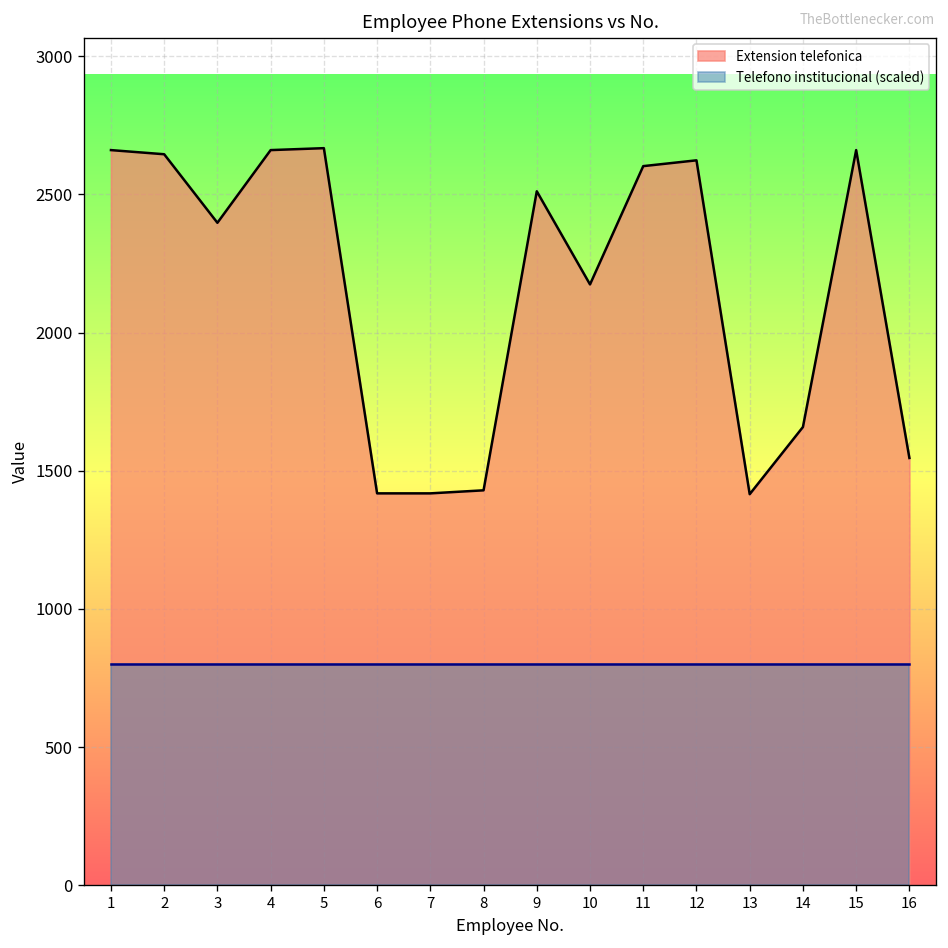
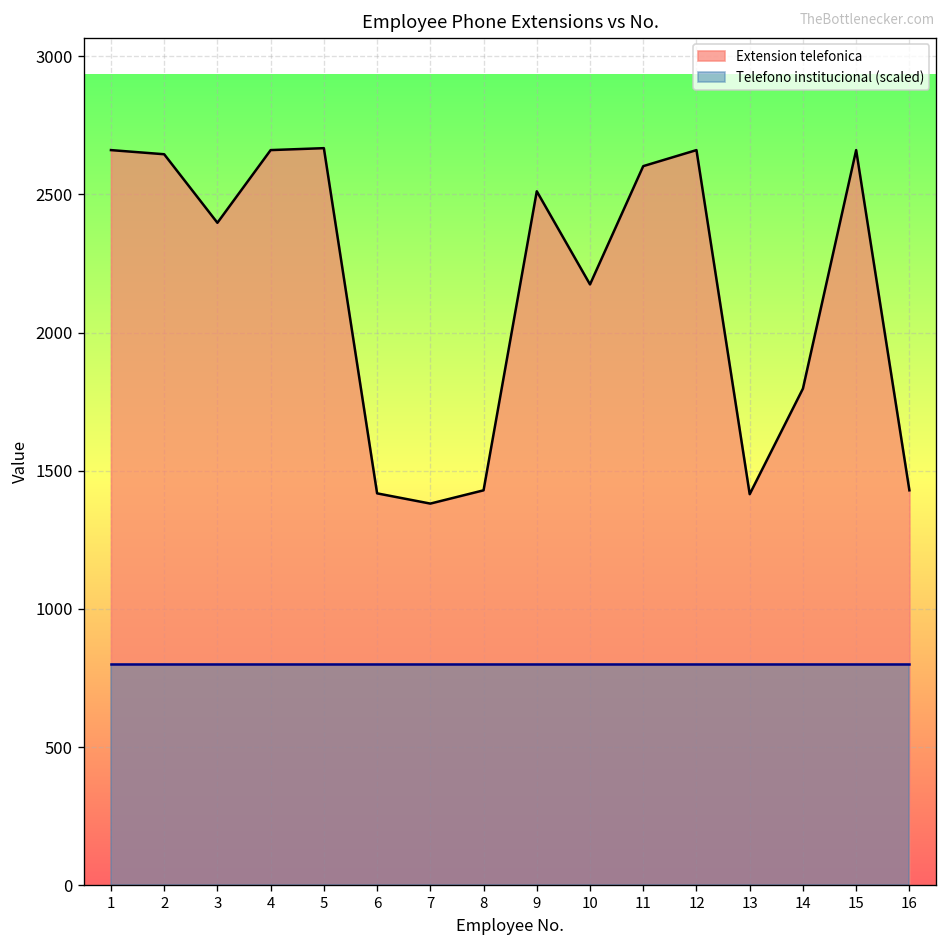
Extension telefonica, 7: 1420 -> 1380
Extension telefonica, 12: 2620 -> 2660
Extension telefonica, 14: 1660 -> 1800
Extension telefonica, 16: 1550 -> 1430
